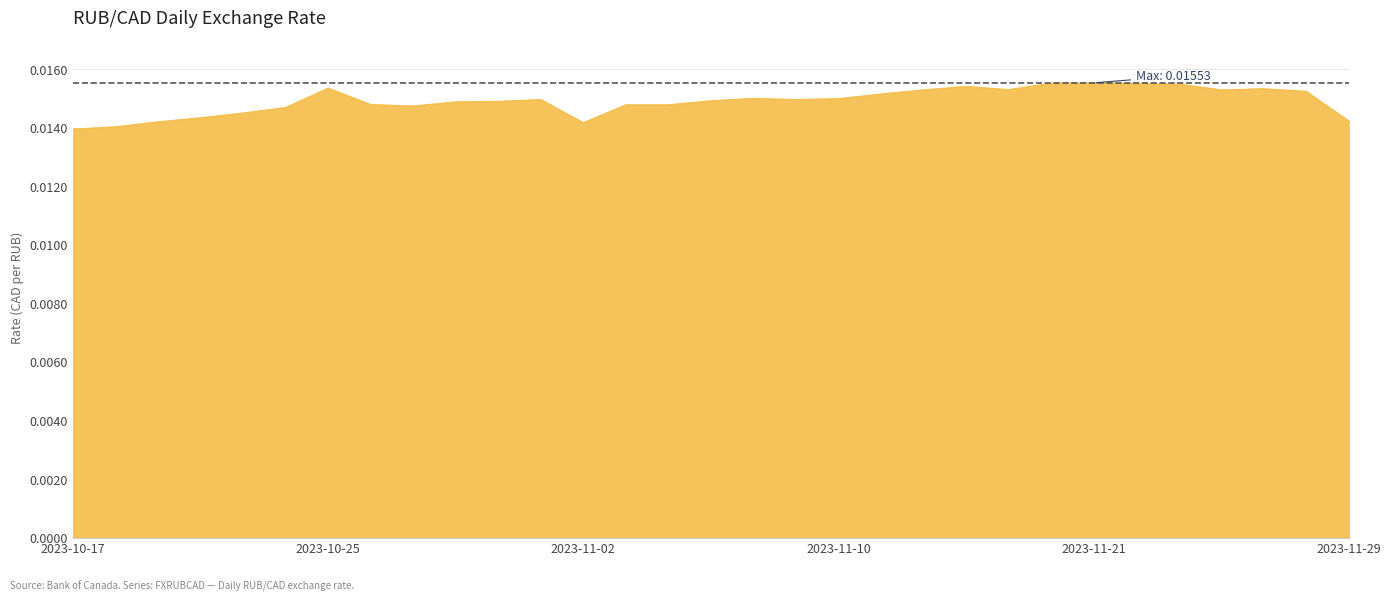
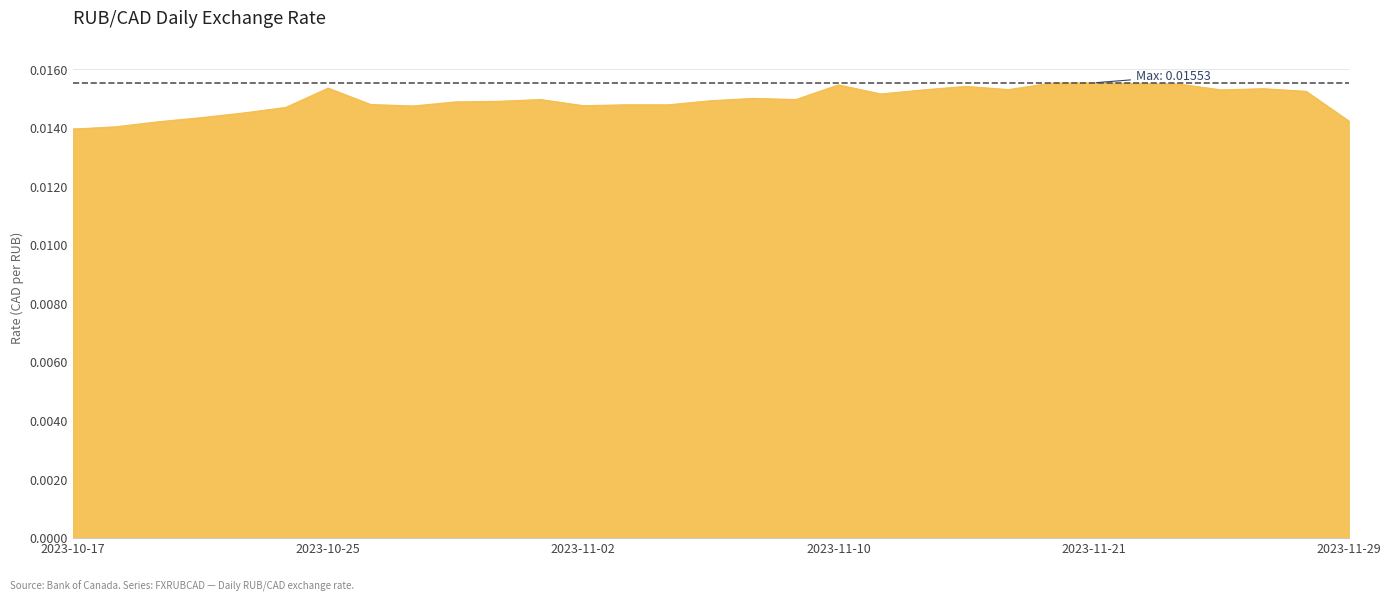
2023-11-02: 0.0142 -> 0.0148
2023-11-10: 0.0150 -> 0.0155
